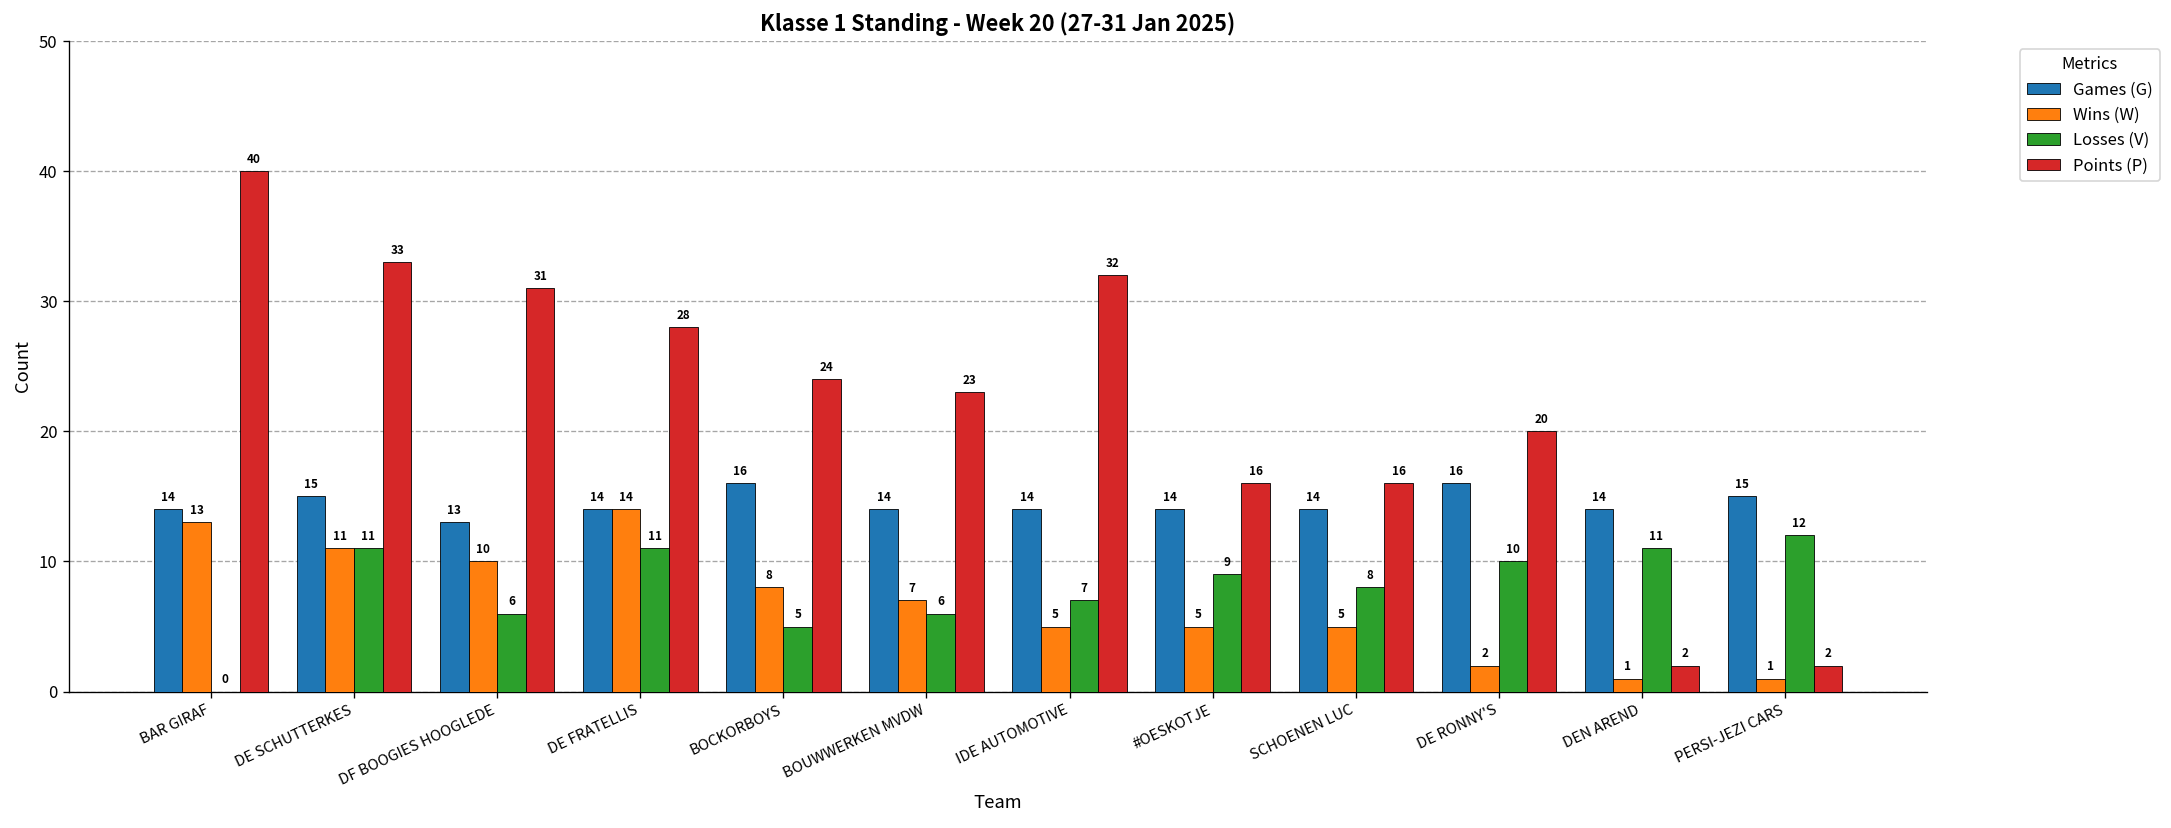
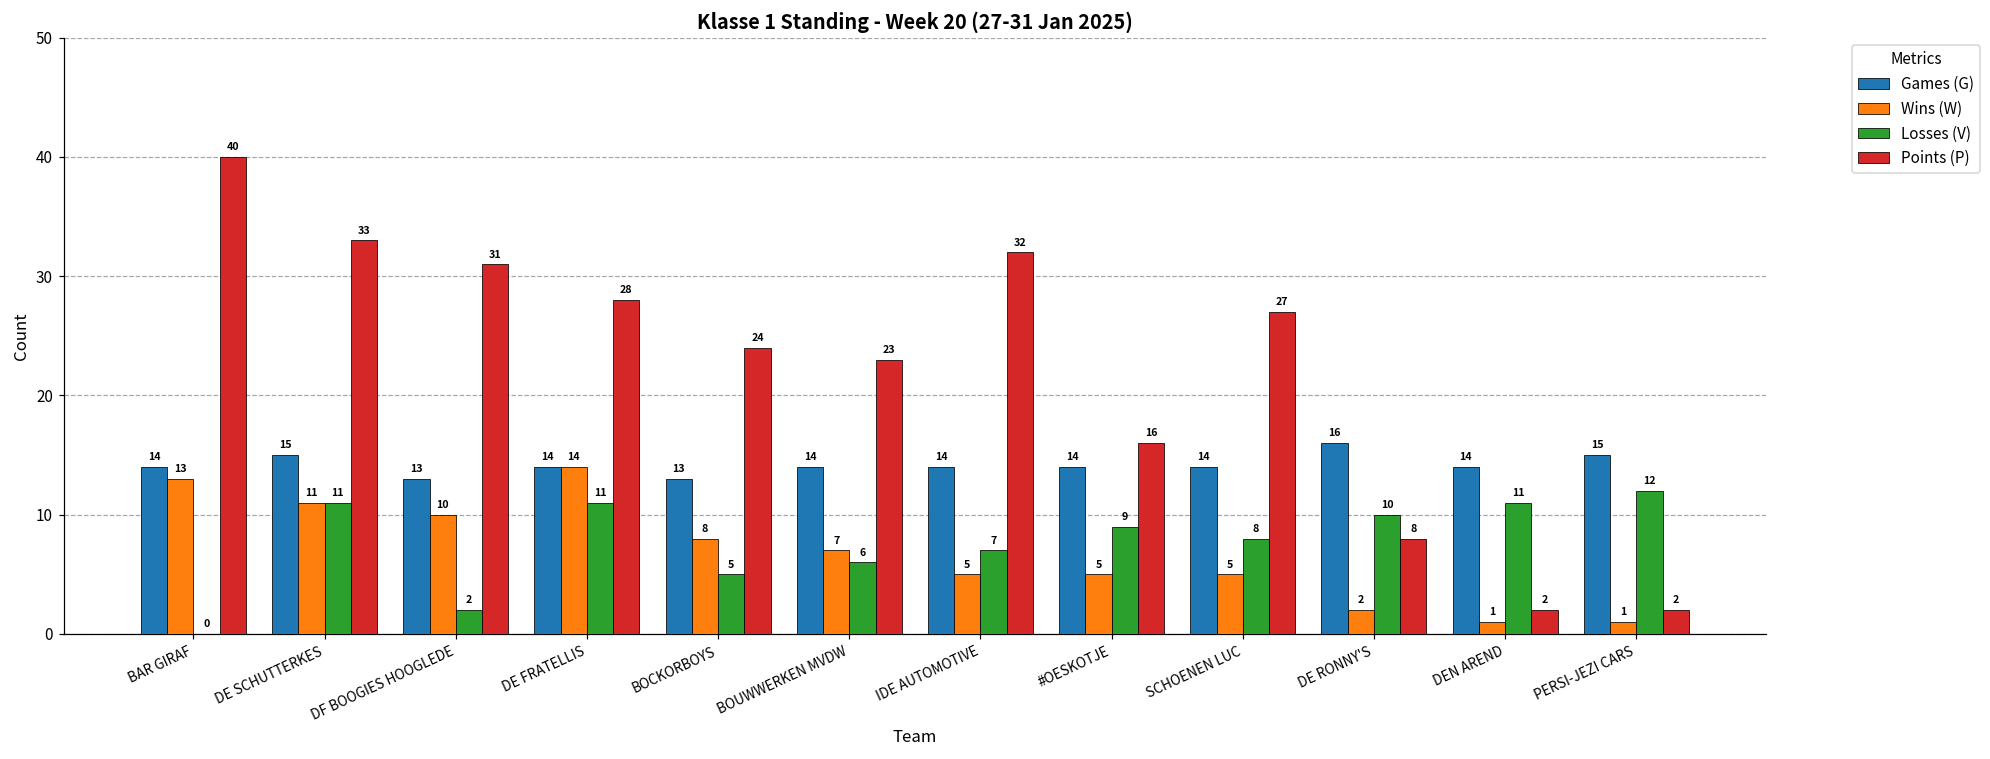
Losses (V), DF BOOGIES HOOGLEDE: 6 -> 2
Games (G), BOCKORBOYS: 16 -> 13
Points (P), SCHOENEN LUC: 16 -> 27
Points (P), DE RONNY'S: 20 -> 8
